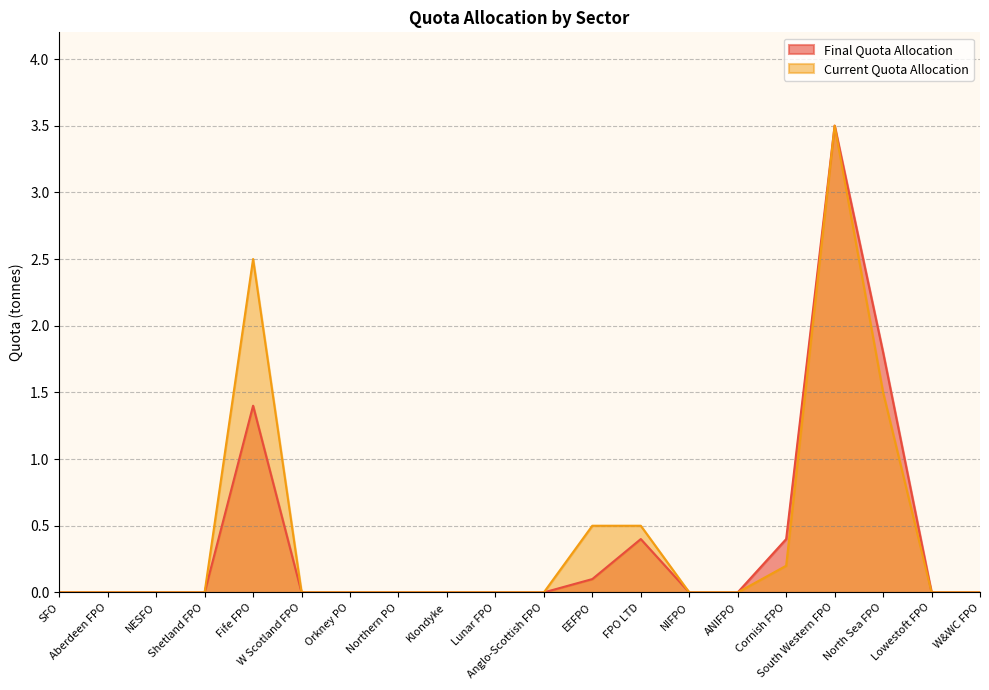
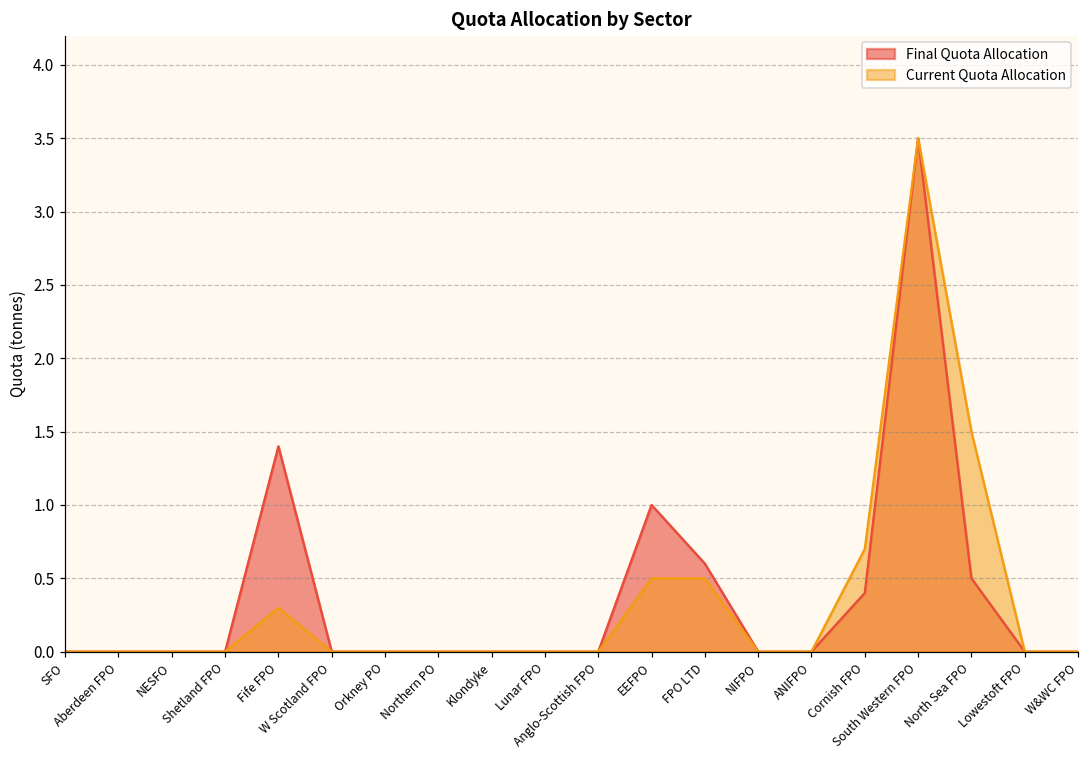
Current Quota Allocation, Fife FPO: 2.5 -> 0.3
Final Quota Allocation, EEFPO: 0.1 -> 1.0
Final Quota Allocation, FPO LTD: 0.4 -> 0.6
Current Quota Allocation, Cornish FPO: 0.2 -> 0.7
Final Quota Allocation, North Sea FPO: 1.8 -> 0.5
